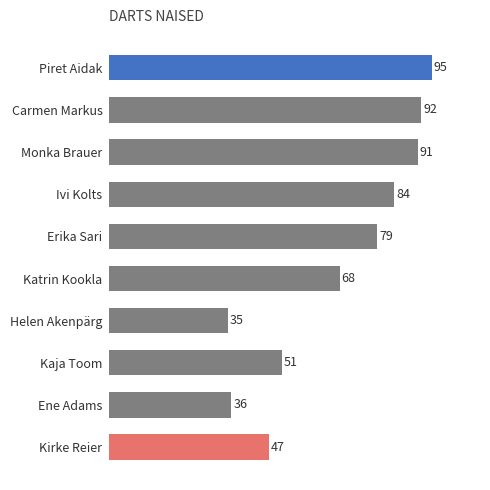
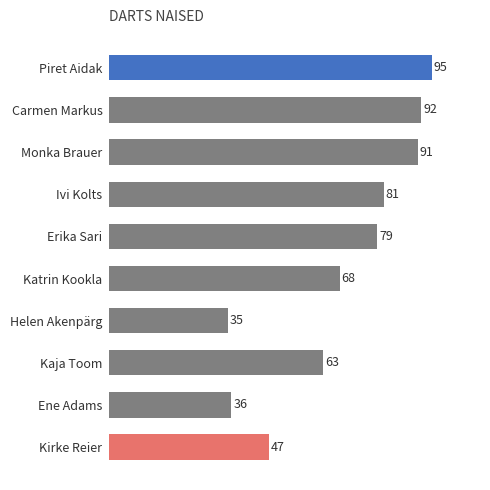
Ivi Kolts: 84 -> 81
Kaja Toom: 51 -> 63
